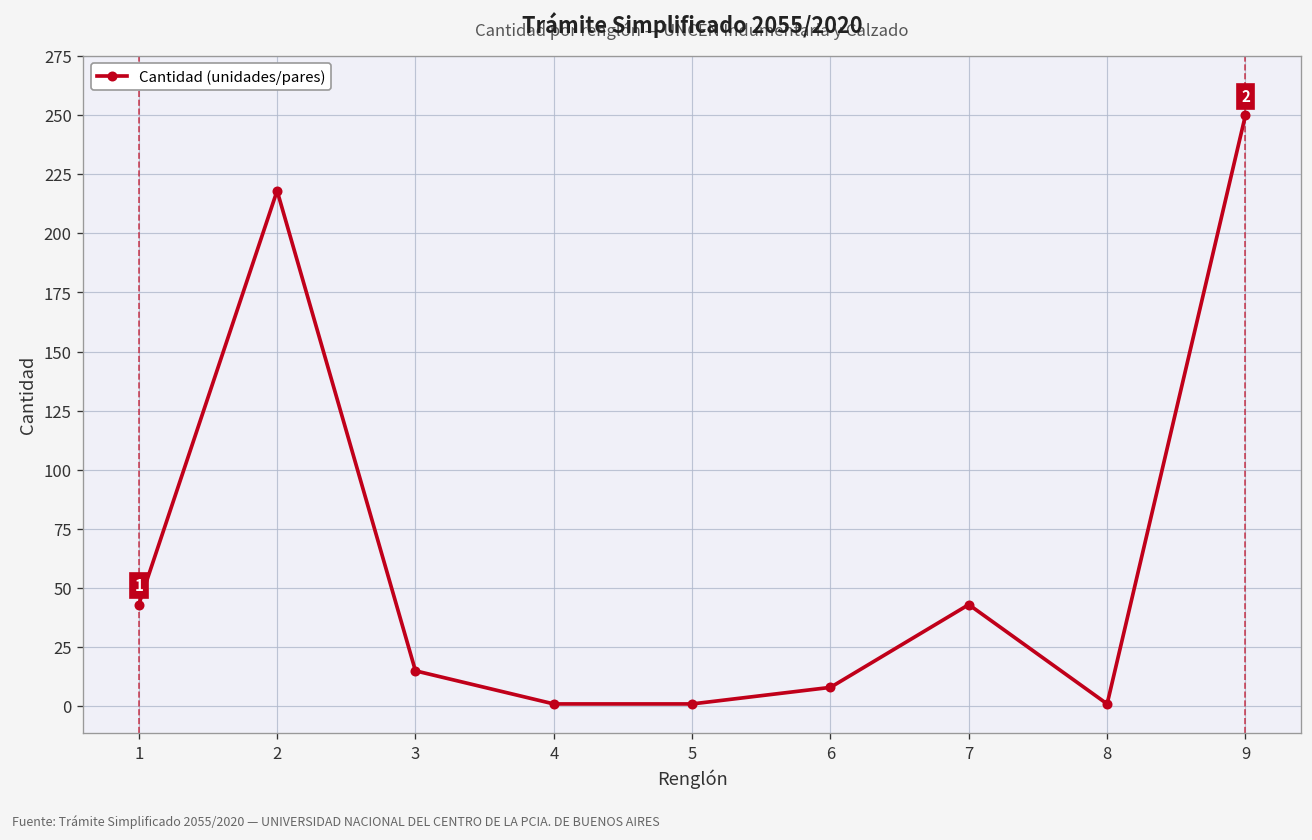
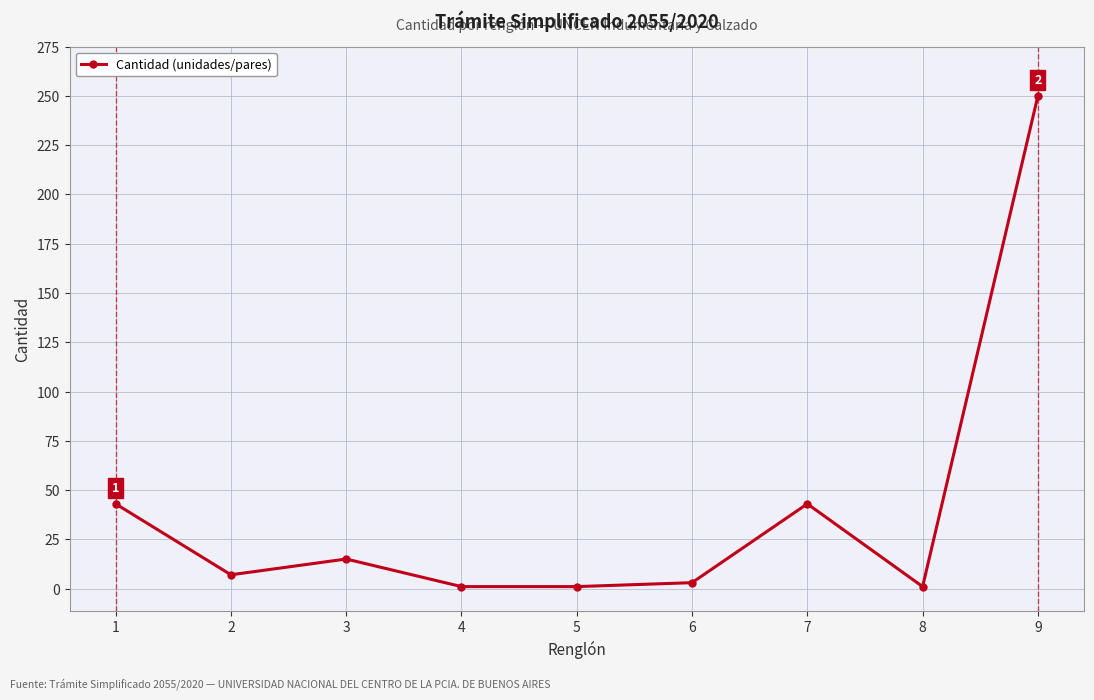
2: 218 -> 7
6: 8 -> 3
